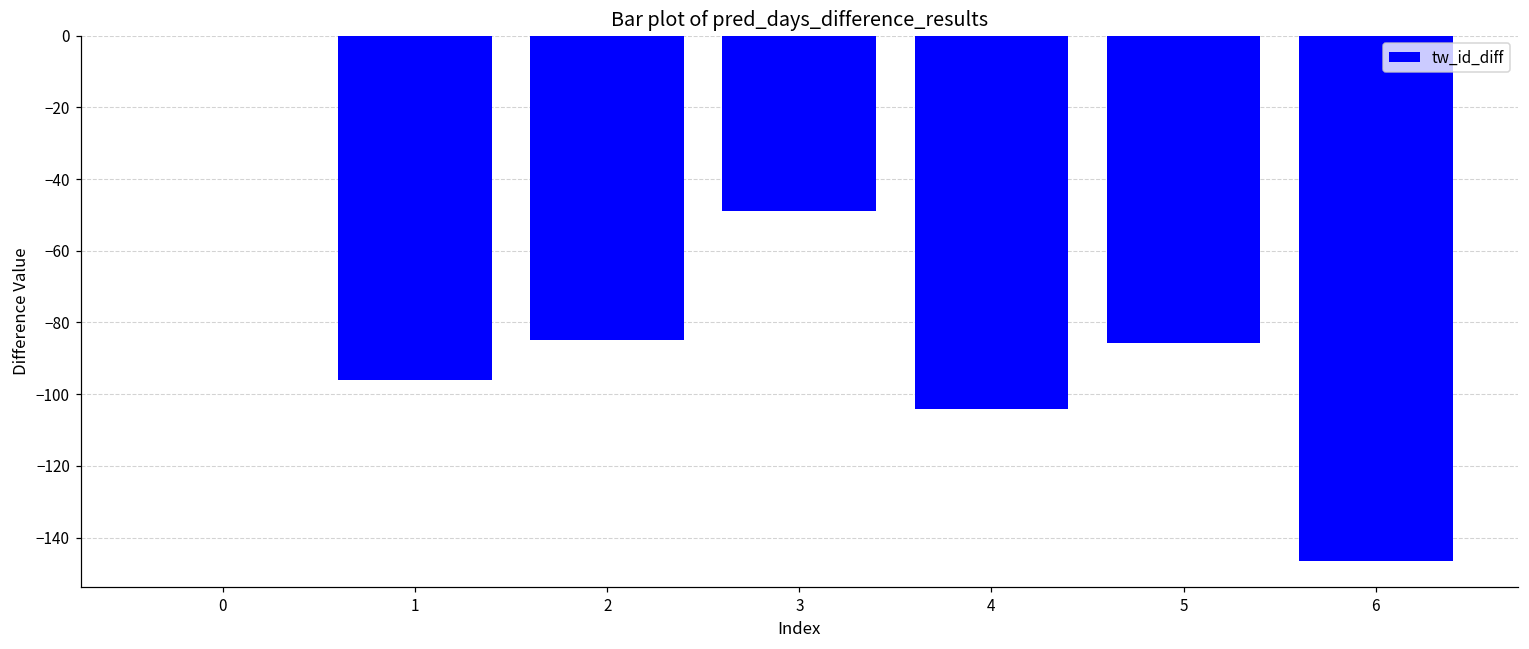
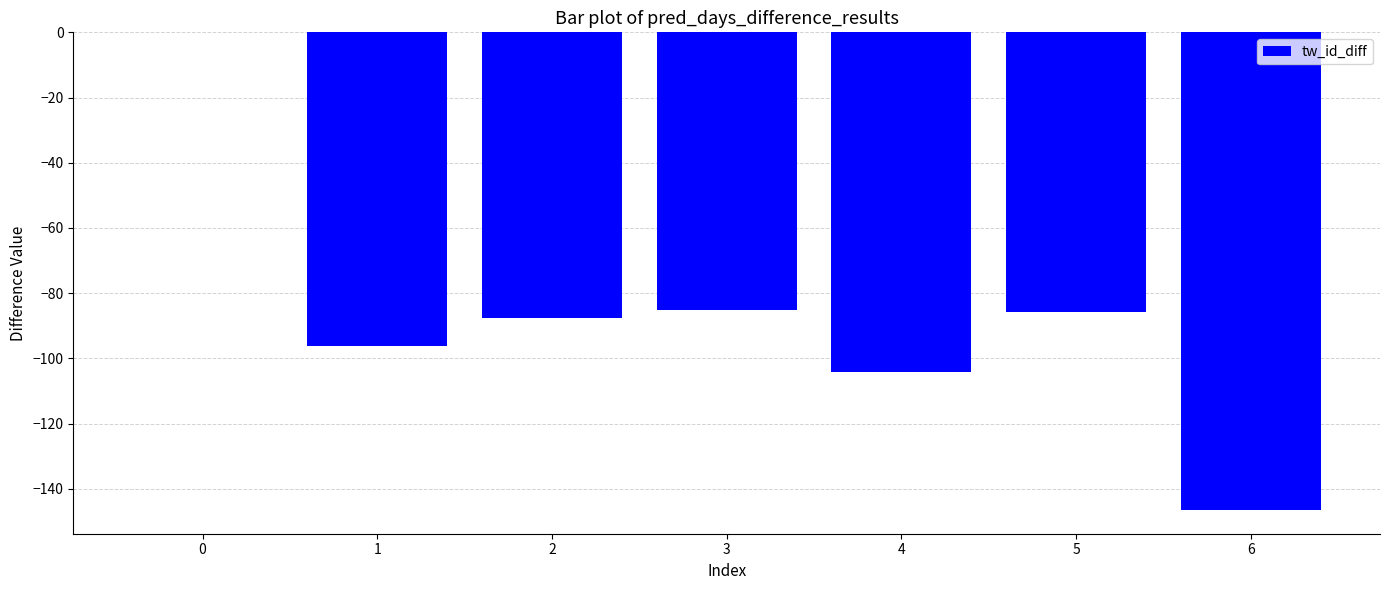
2: -85 -> -88
3: -49 -> -85
